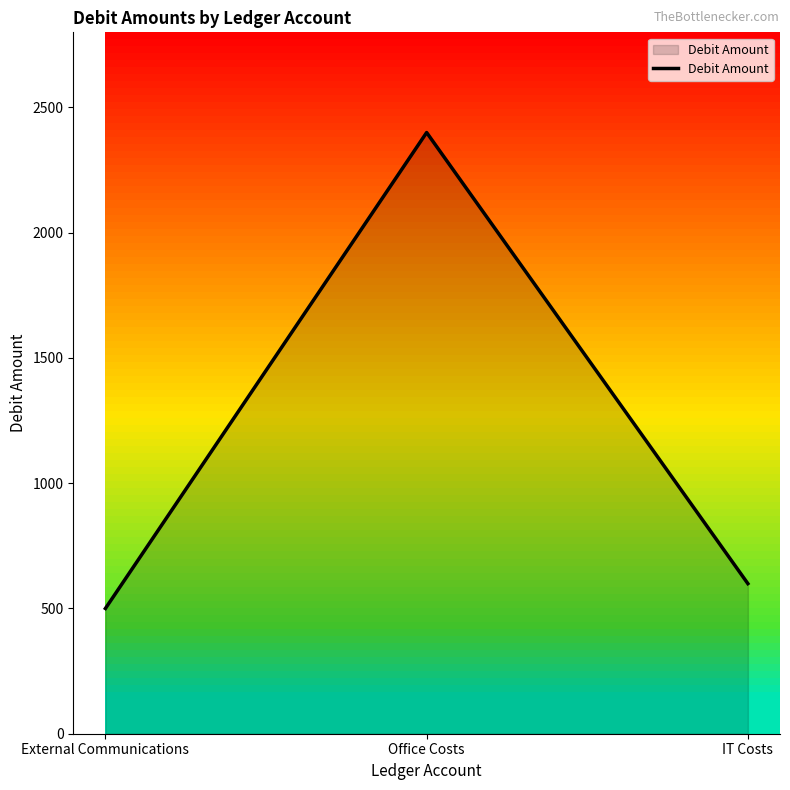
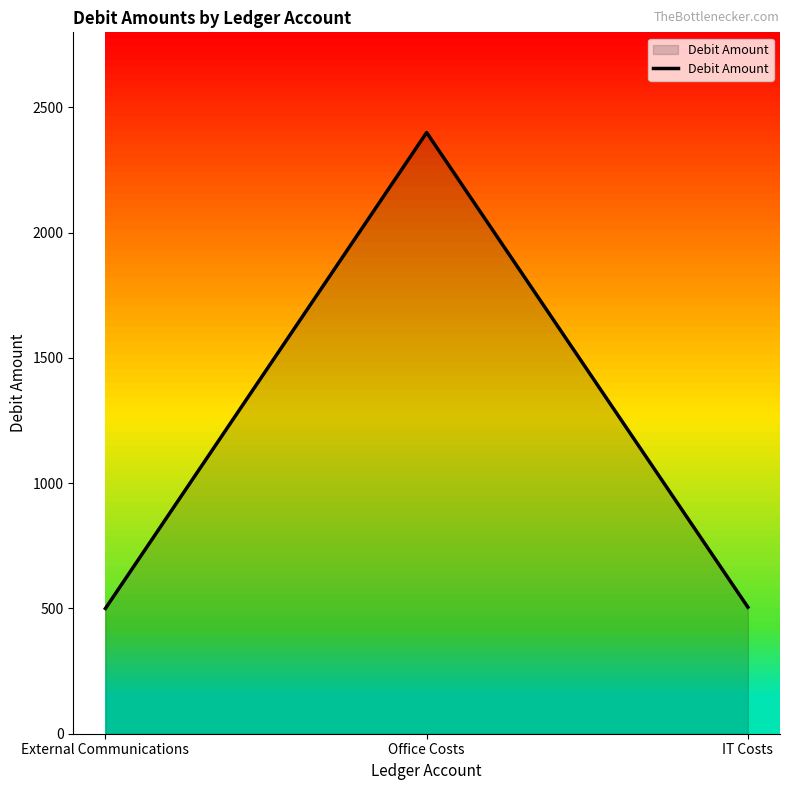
IT Costs: 600 -> 510
